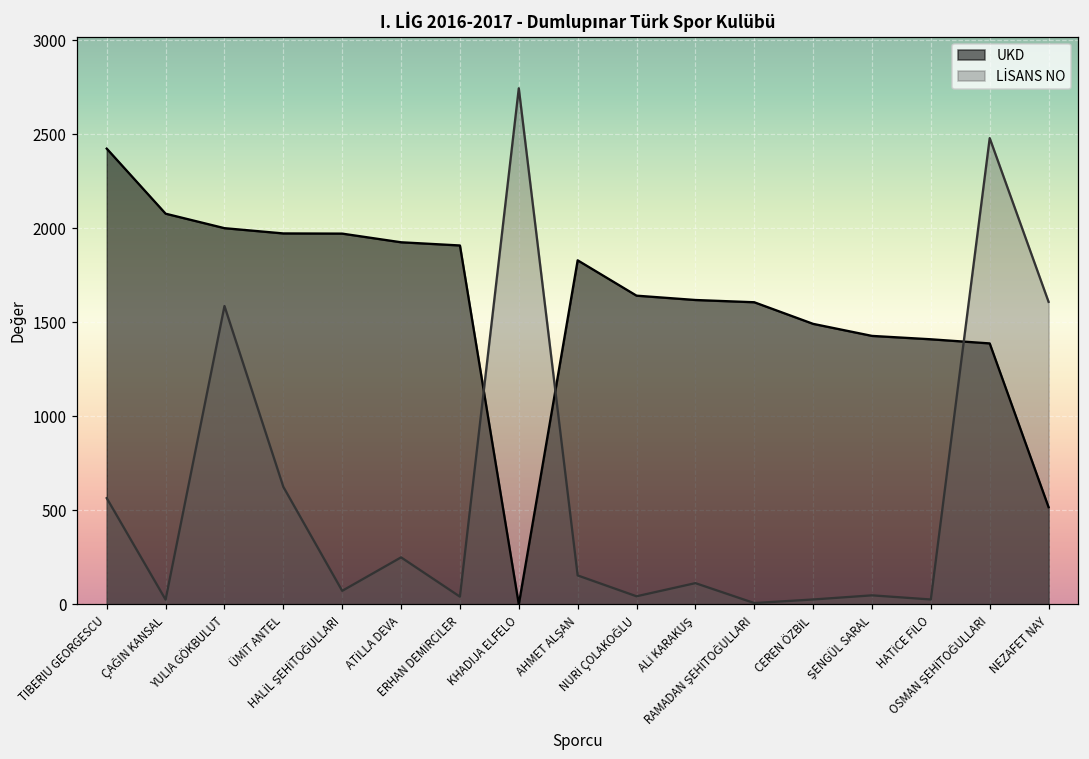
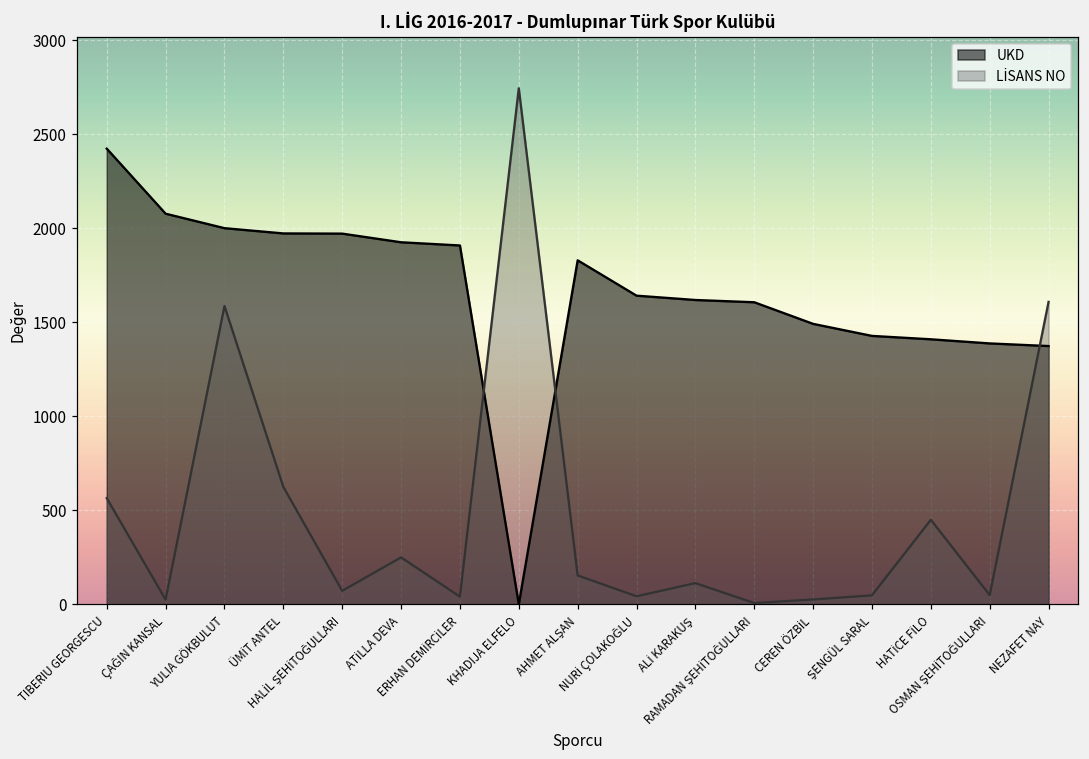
LİSANS NO, HATİCE FİLO: 30 -> 450
LİSANS NO, OSMAN ŞEHİTOĞULLARI: 2480 -> 50
UKD, NEZAFET NAY: 520 -> 1370
